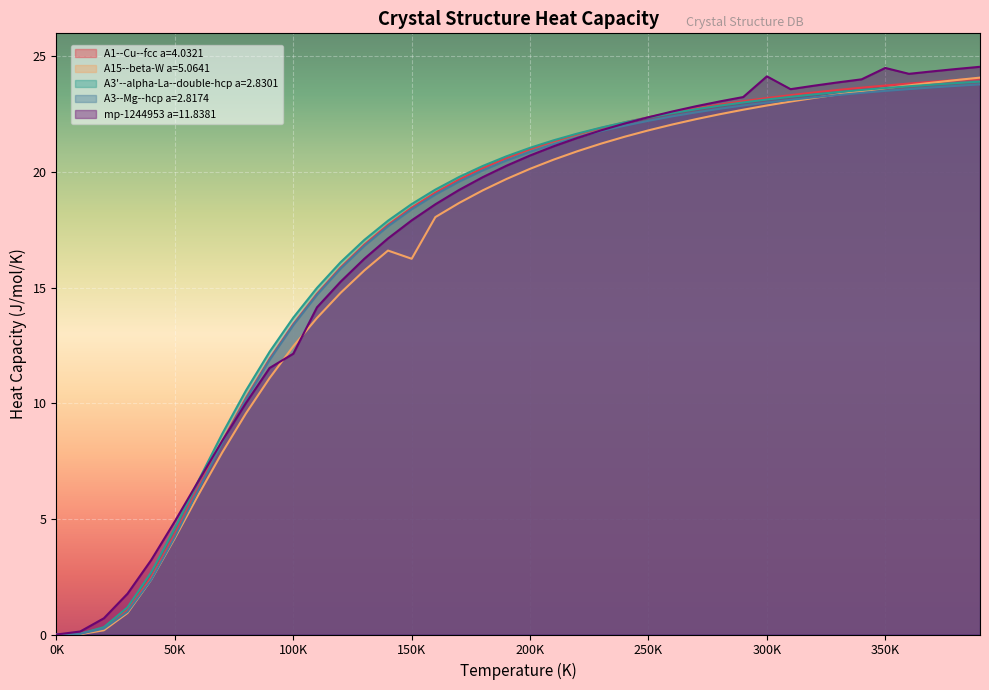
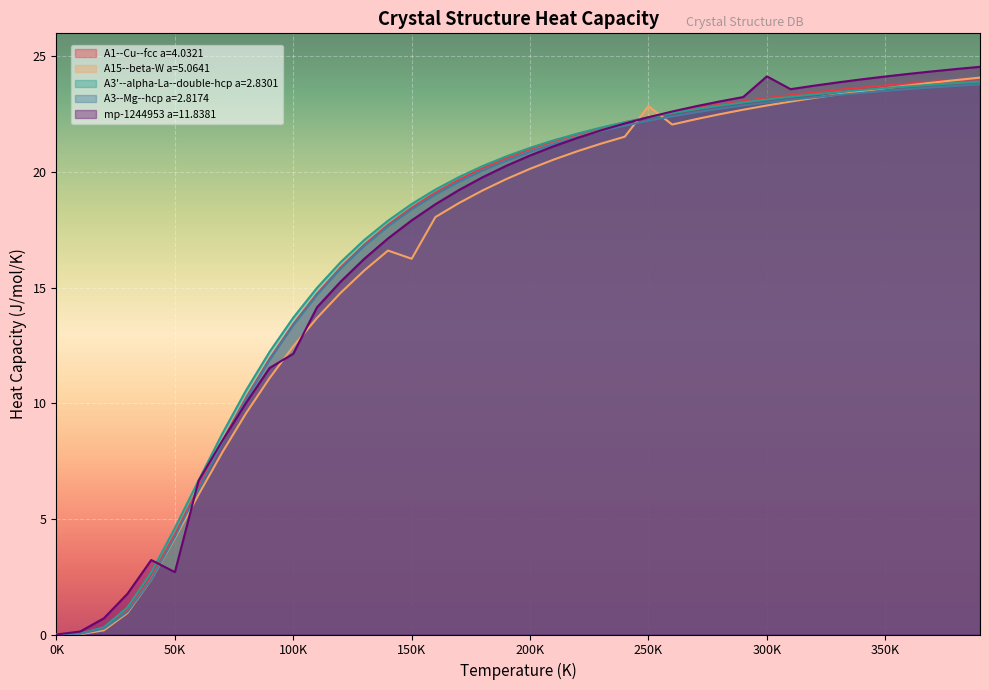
mp-1244953 a=11.8381, 50K: 4.9 -> 2.7
A15--beta-W a=5.0641, 250K: 21.8 -> 22.9
mp-1244953 a=11.8381, 350K: 24.5 -> 24.1
